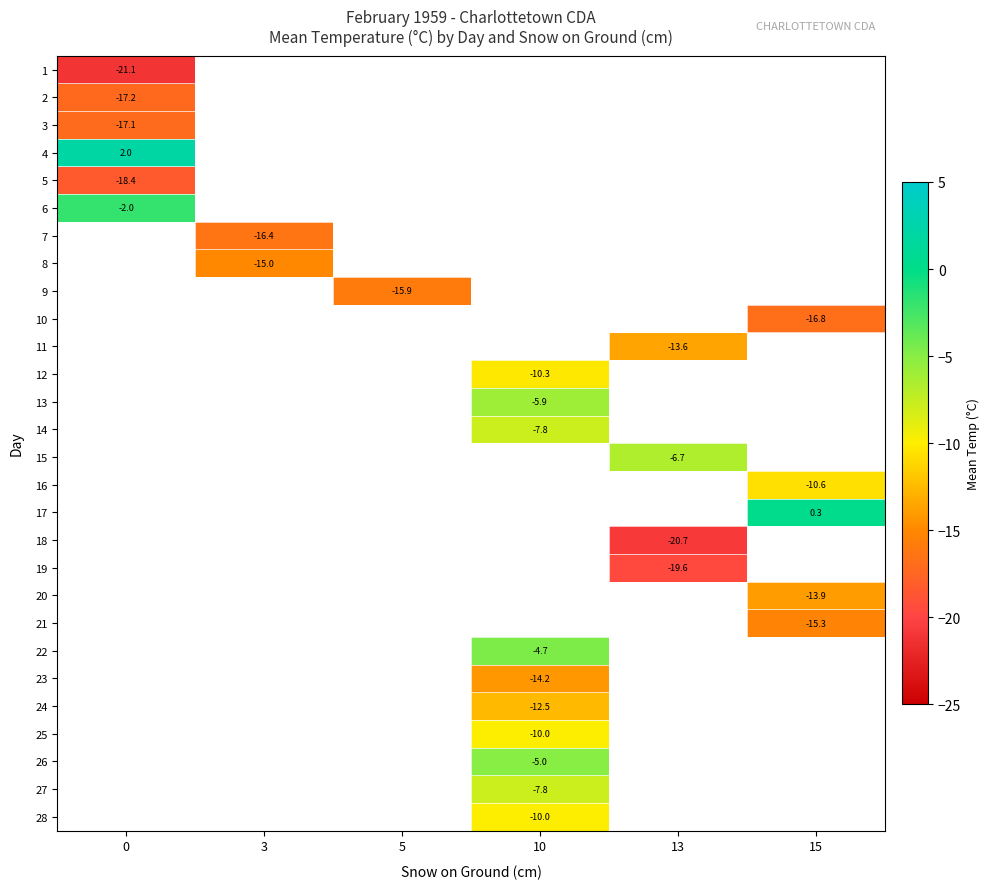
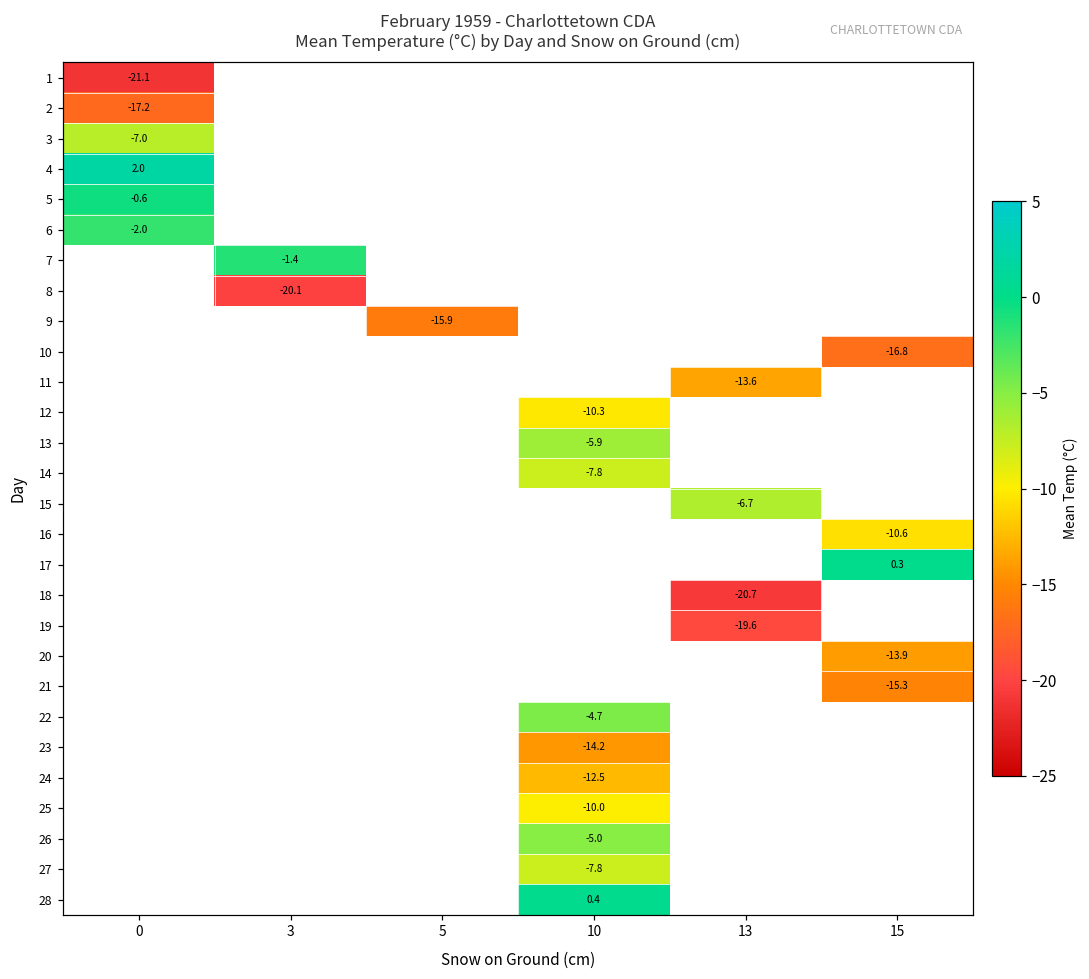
3, 0: -17.1 -> -7.0
5, 0: -18.4 -> -0.6
7, 3: -16.4 -> -1.4
8, 3: -15.0 -> -20.1
28, 10: -10.0 -> 0.4
